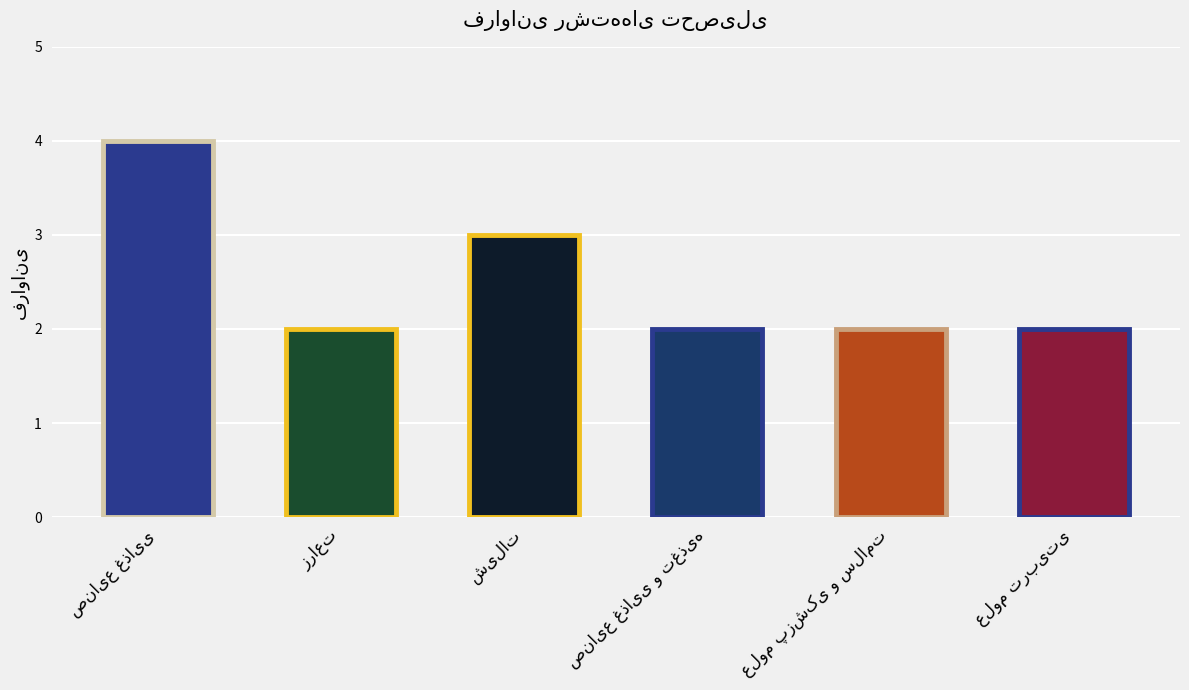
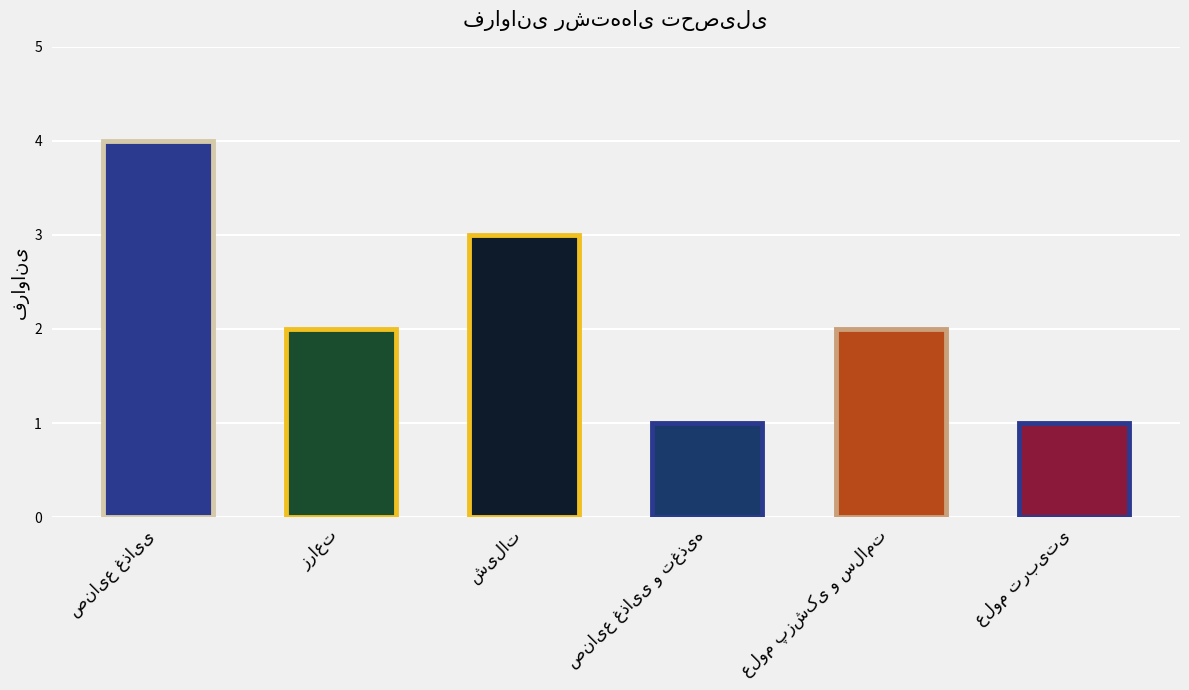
صنایع غذایی و تغذیه: 2 -> 1
علوم تربیتی: 2 -> 1
